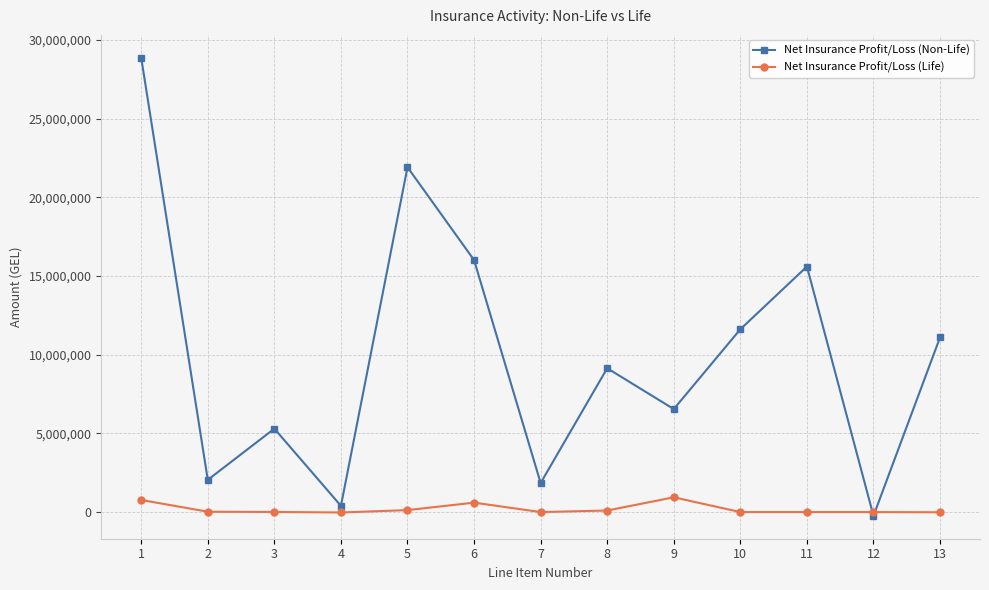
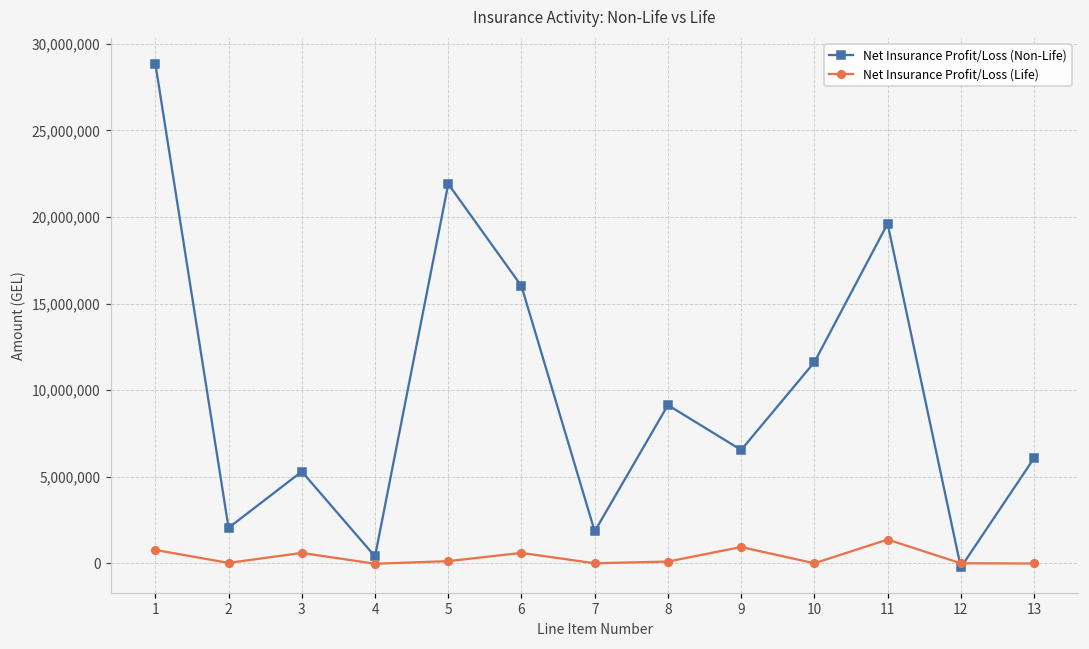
Net Insurance Profit/Loss (Life), 3: 0 -> 600,000
Net Insurance Profit/Loss (Non-Life), 11: 15,600,000 -> 19,600,000
Net Insurance Profit/Loss (Life), 11: 0 -> 1,400,000
Net Insurance Profit/Loss (Non-Life), 13: 11,100,000 -> 6,100,000
